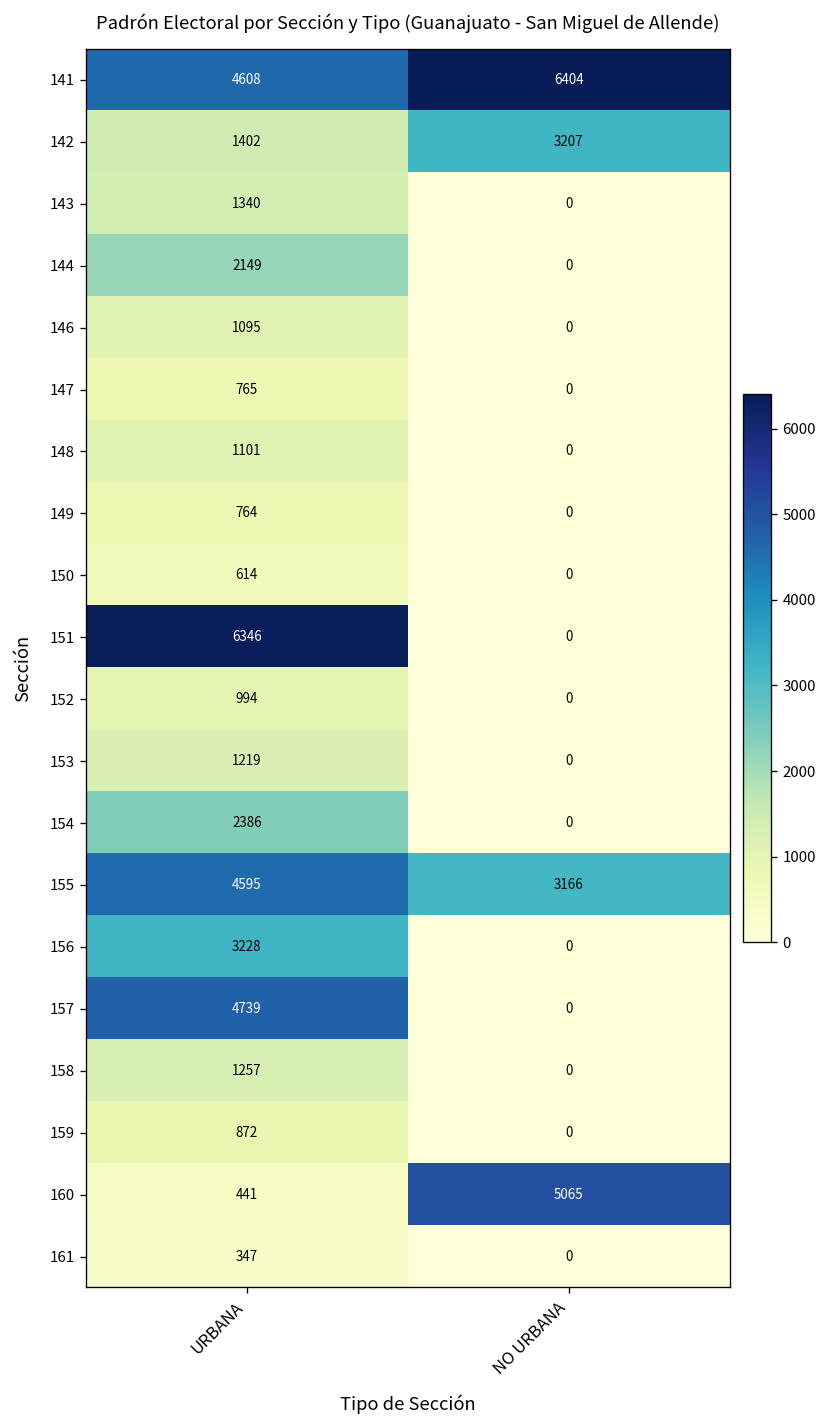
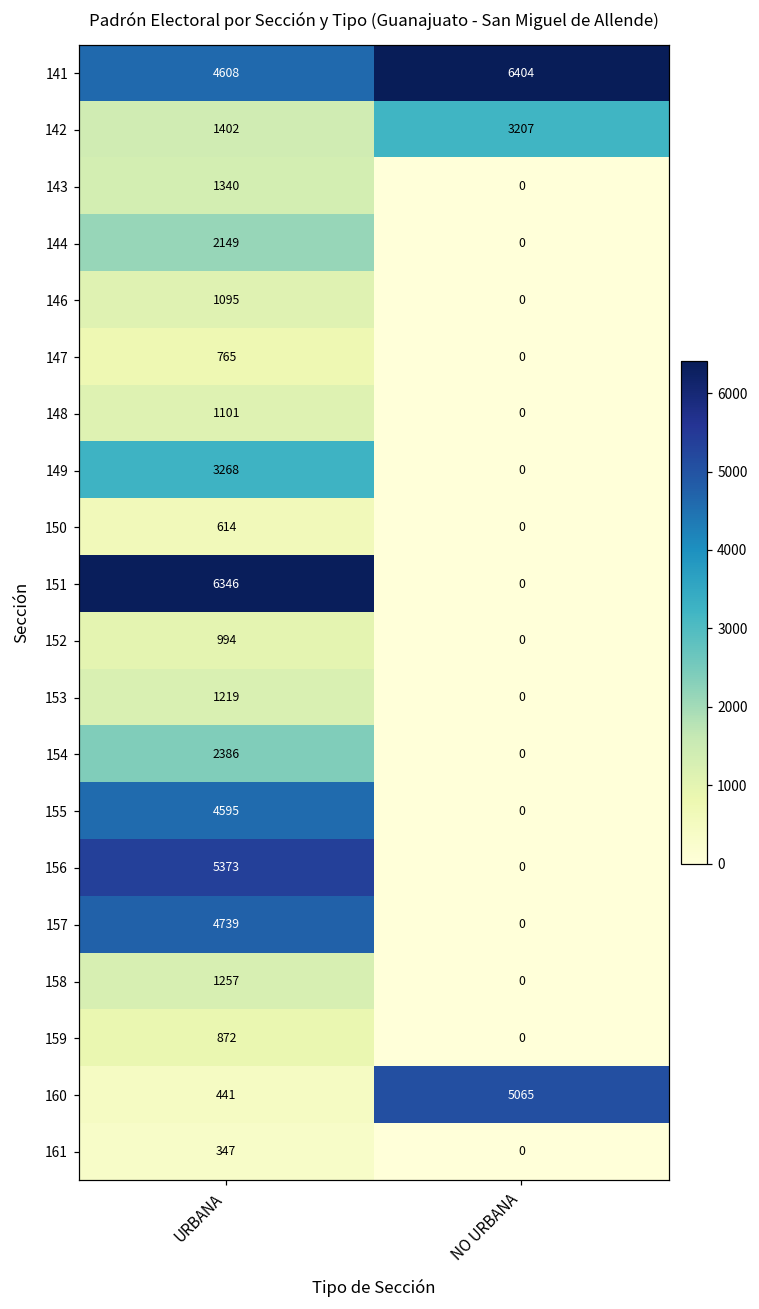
149, URBANA: 764 -> 3268
155, NO URBANA: 3166 -> 0
156, URBANA: 3228 -> 5373
